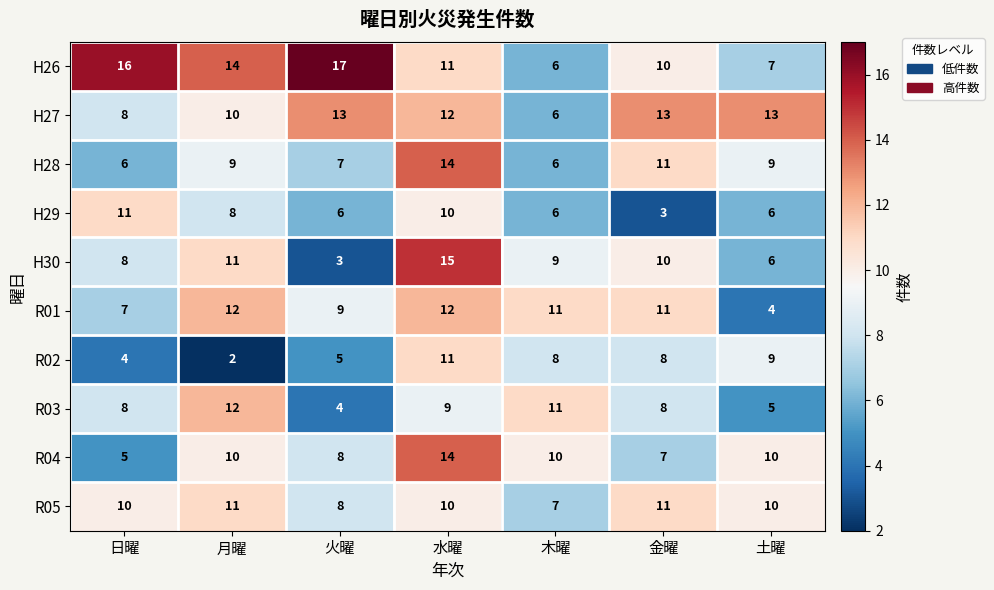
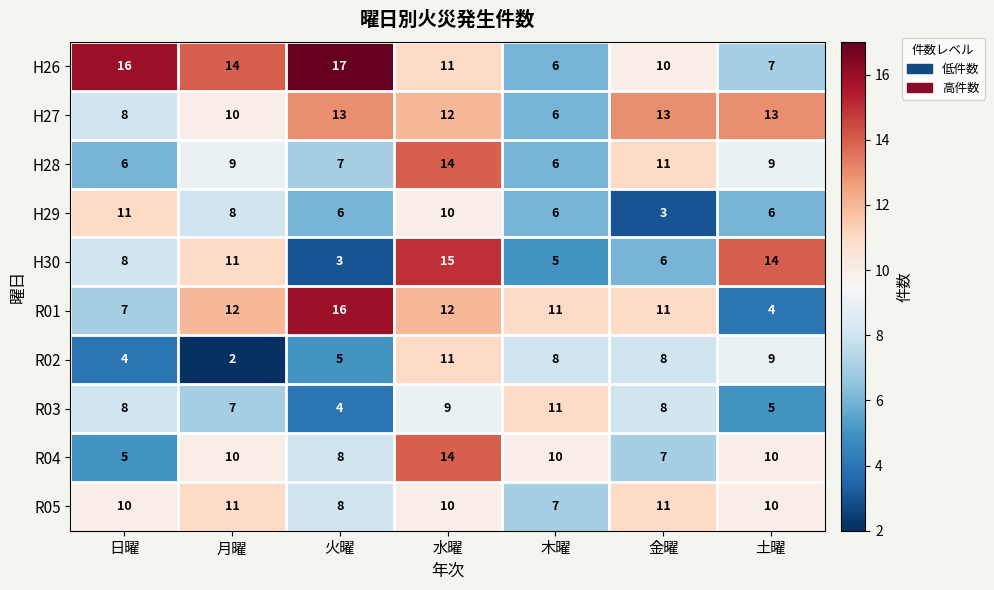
H30, 木曜: 9 -> 5
H30, 金曜: 10 -> 6
H30, 土曜: 6 -> 14
R01, 火曜: 9 -> 16
R03, 月曜: 12 -> 7
